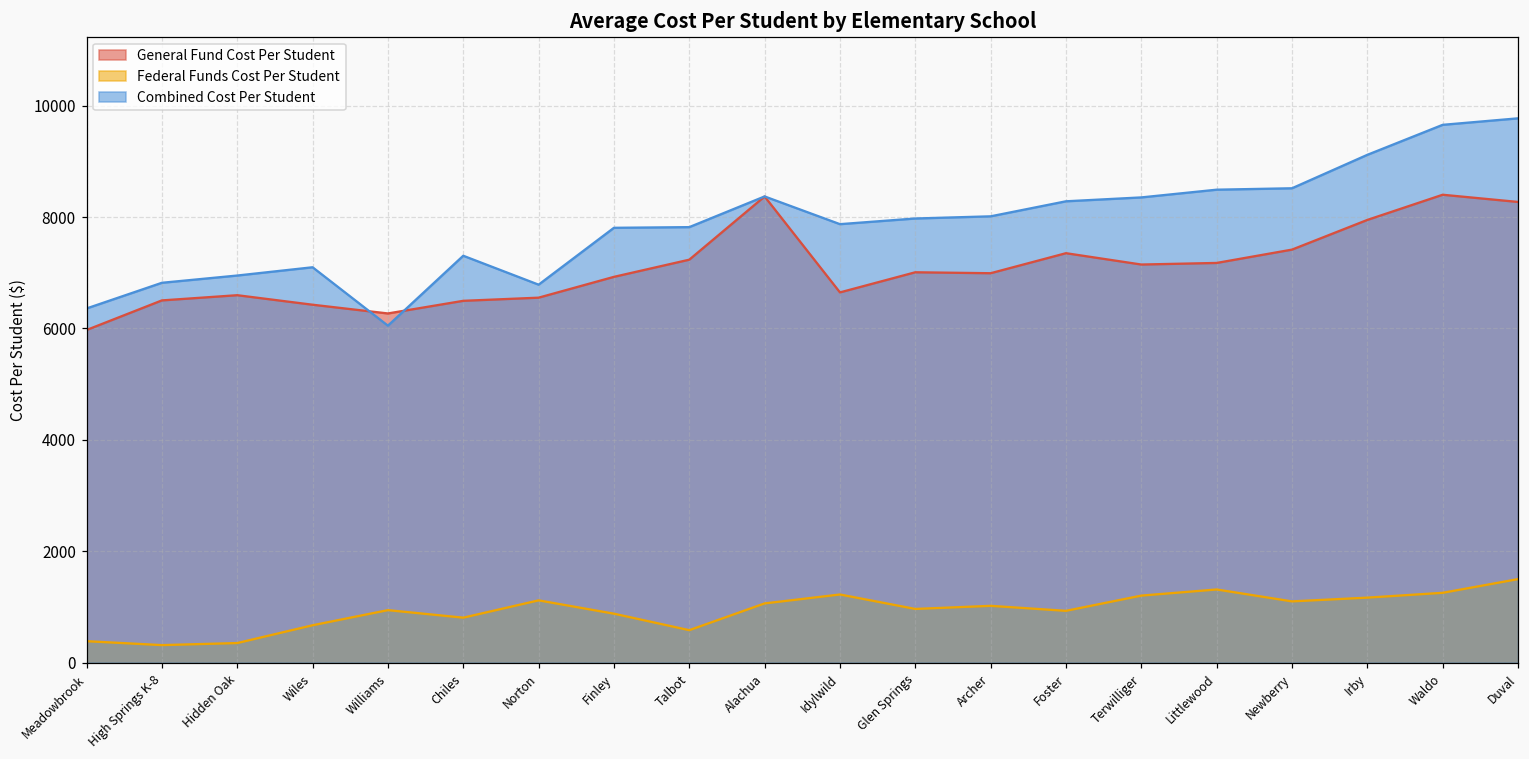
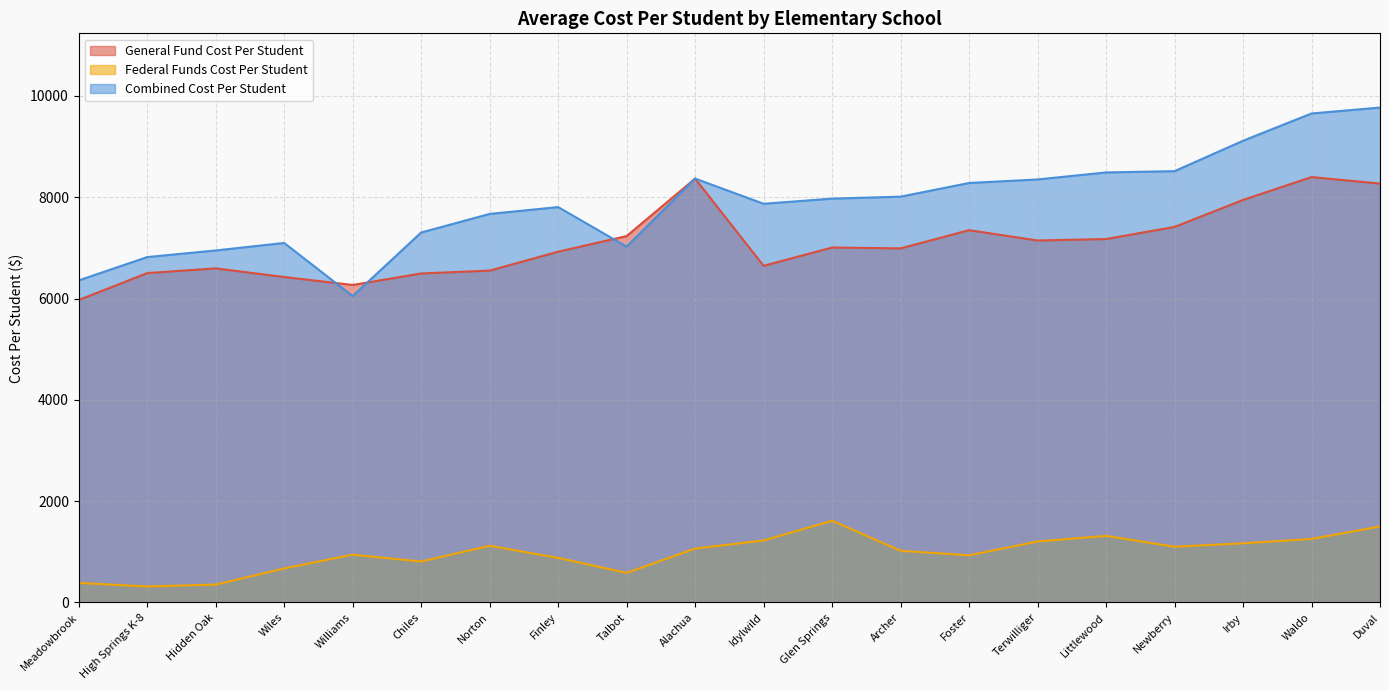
Combined Cost Per Student, Norton: 6800 -> 7700
Combined Cost Per Student, Talbot: 7800 -> 7000
Federal Funds Cost Per Student, Glen Springs: 1000 -> 1600
